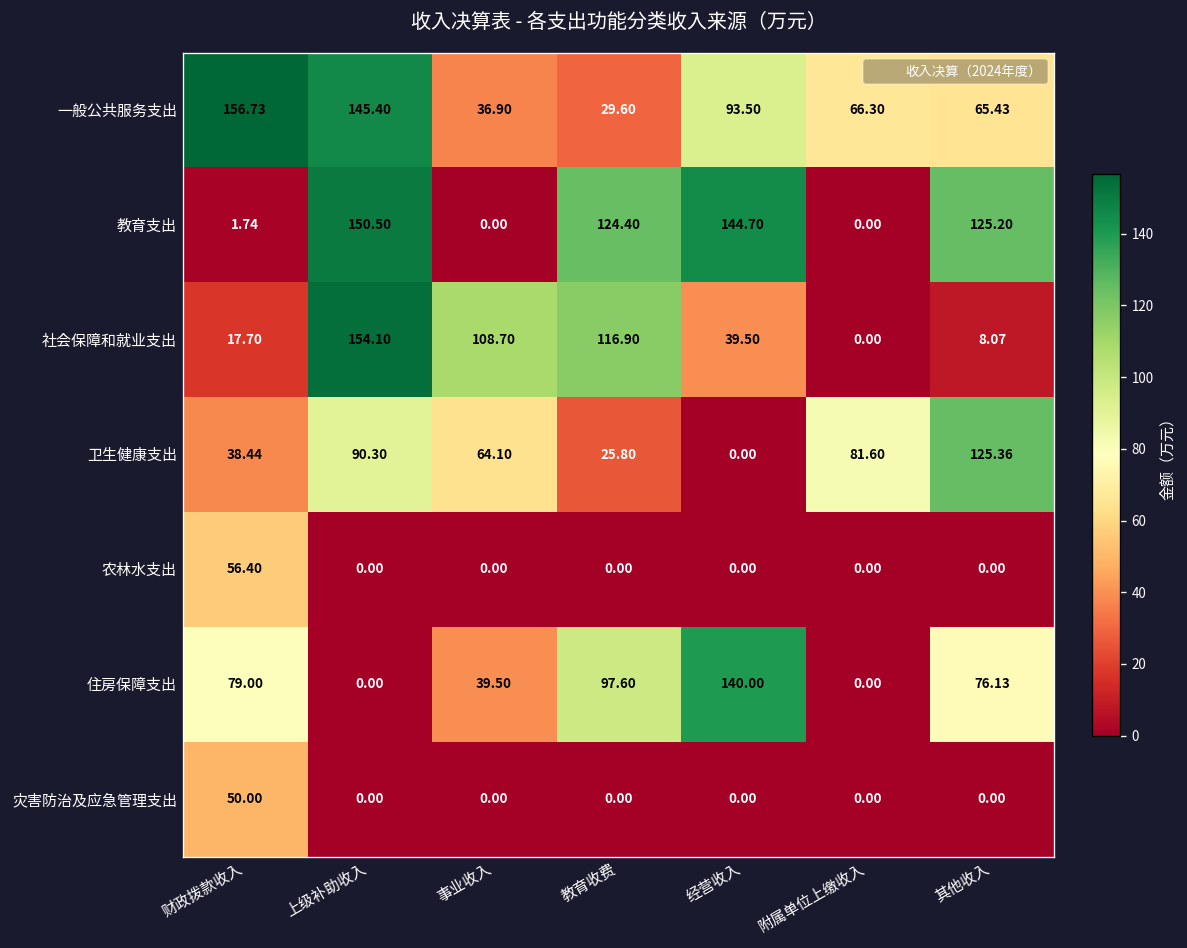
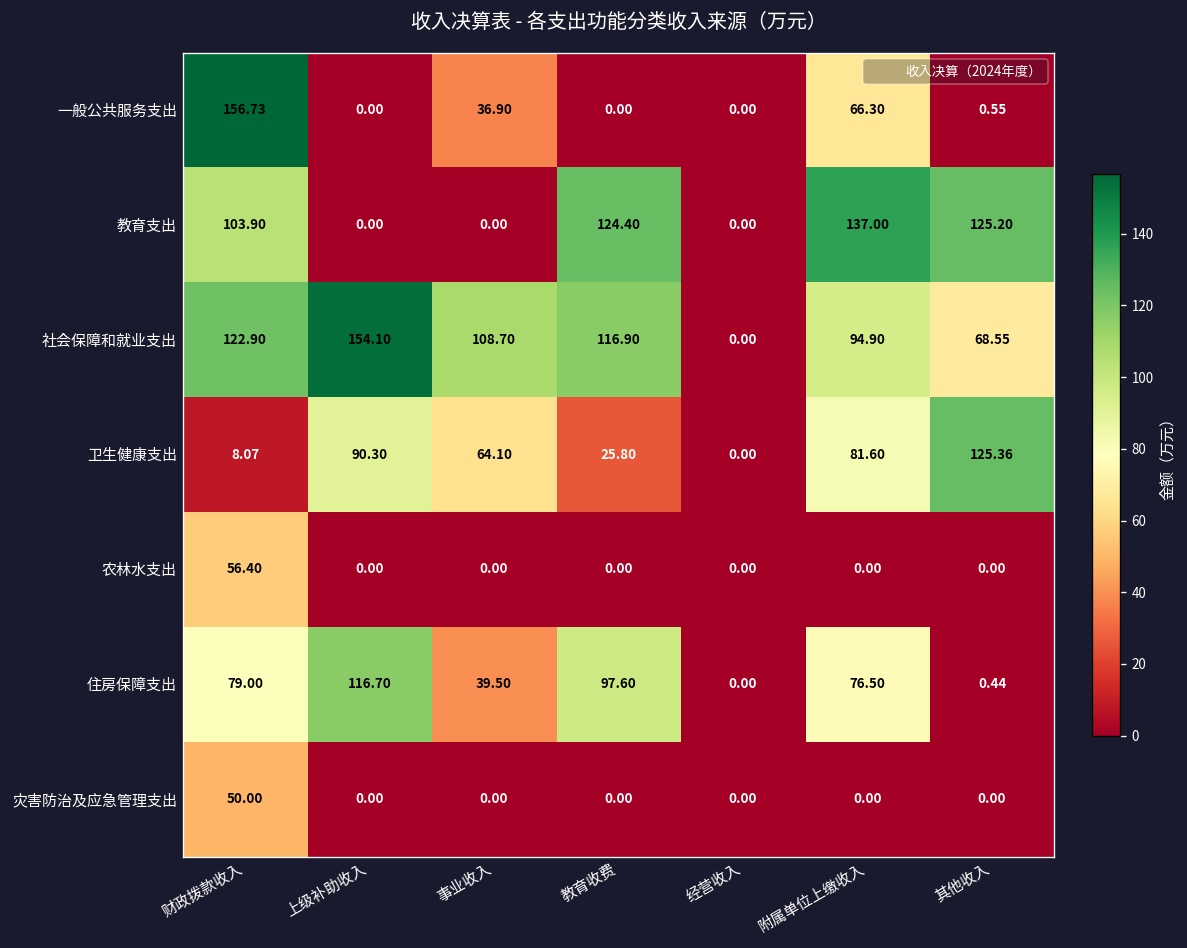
一般公共服务支出, 上级补助收入: 145.40 -> 0.00
一般公共服务支出, 教育收费: 29.60 -> 0.00
一般公共服务支出, 经营收入: 93.50 -> 0.00
一般公共服务支出, 其他收入: 65.43 -> 0.55
教育支出, 财政拨款收入: 1.74 -> 103.90
教育支出, 上级补助收入: 150.50 -> 0.00
教育支出, 经营收入: 144.70 -> 0.00
教育支出, 附属单位上缴收入: 0.00 -> 137.00
社会保障和就业支出, 财政拨款收入: 17.70 -> 122.90
社会保障和就业支出, 经营收入: 39.50 -> 0.00
社会保障和就业支出, 附属单位上缴收入: 0.00 -> 94.90
社会保障和就业支出, 其他收入: 8.07 -> 68.55
卫生健康支出, 财政拨款收入: 38.44 -> 8.07
住房保障支出, 上级补助收入: 0.00 -> 116.70
住房保障支出, 经营收入: 140.00 -> 0.00
住房保障支出, 附属单位上缴收入: 0.00 -> 76.50
住房保障支出, 其他收入: 76.13 -> 0.44
